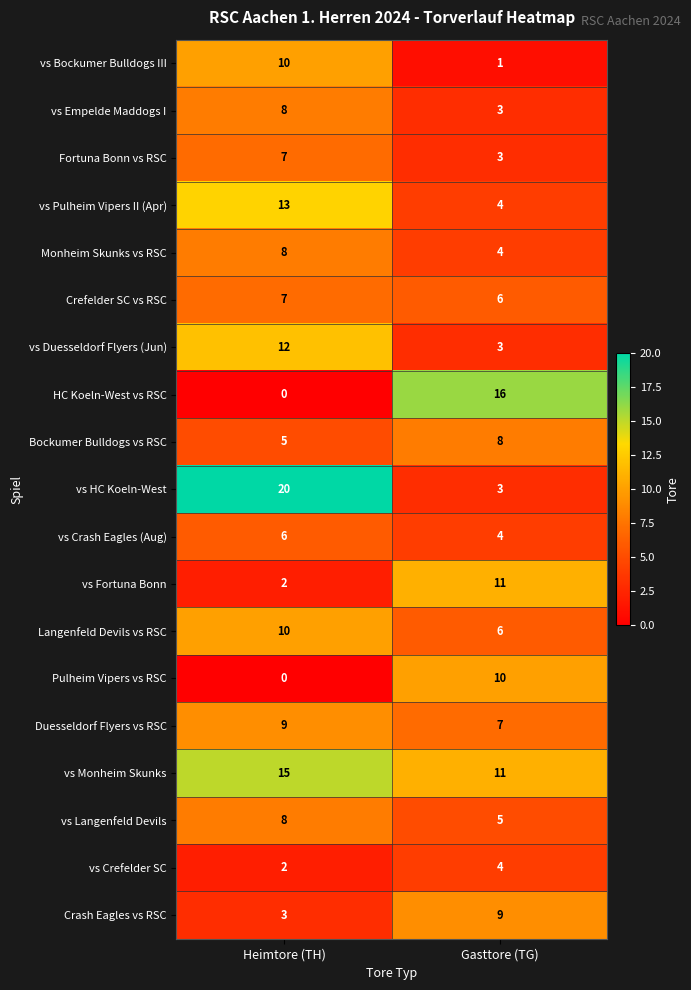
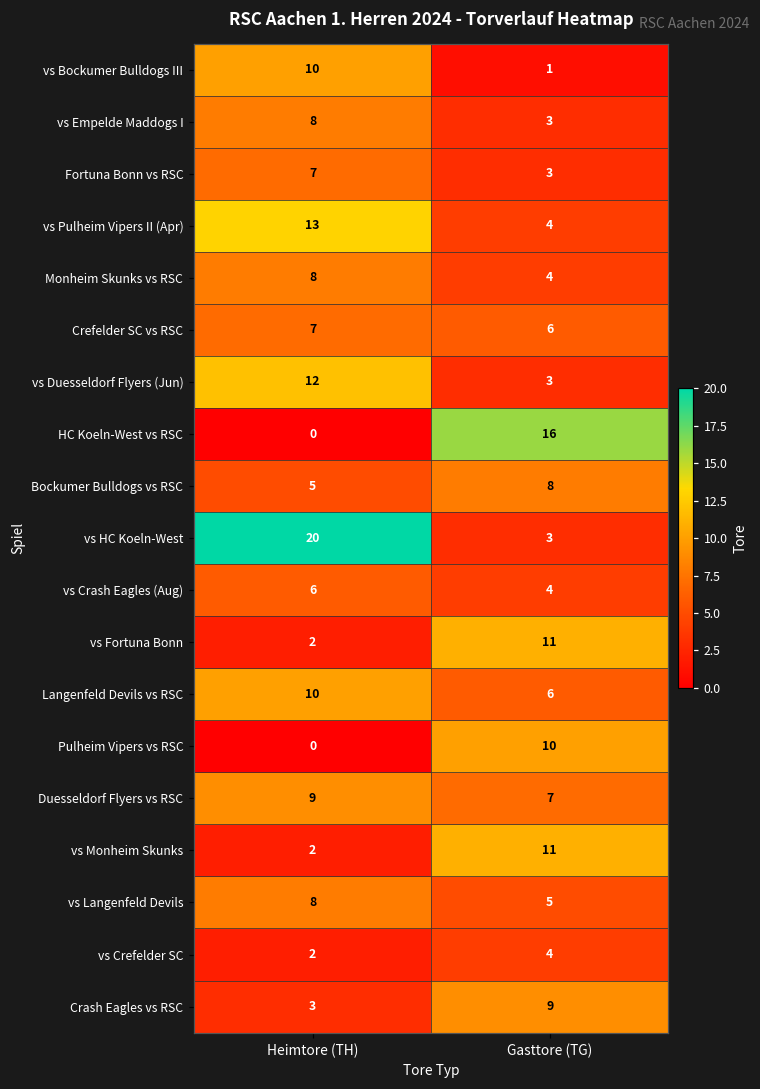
vs Monheim Skunks, Heimtore (TH): 15 -> 2
